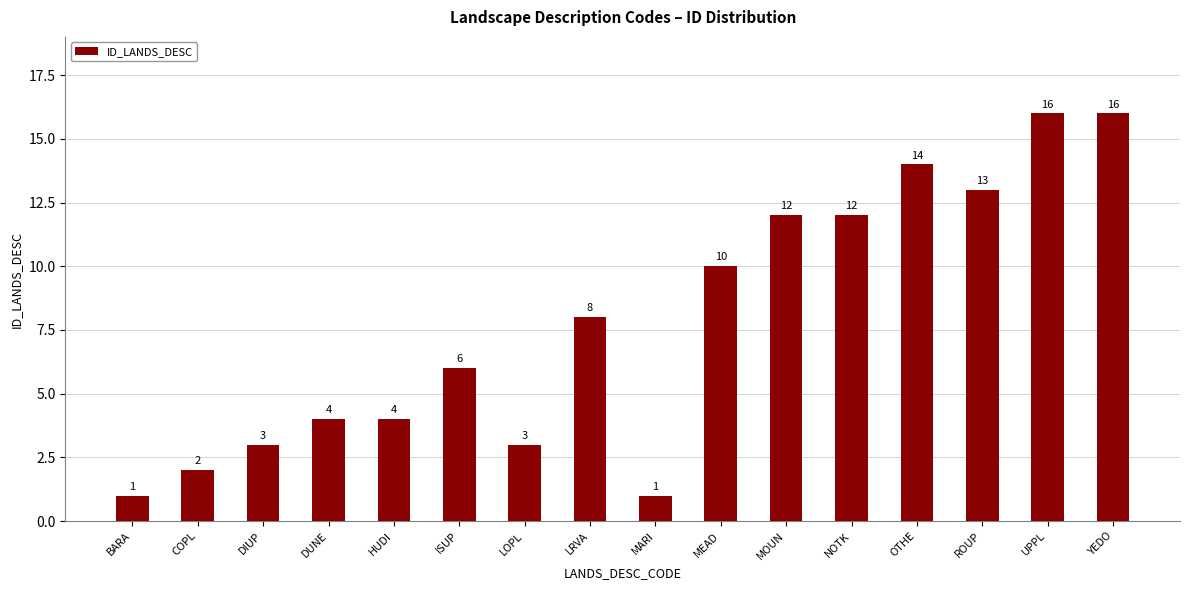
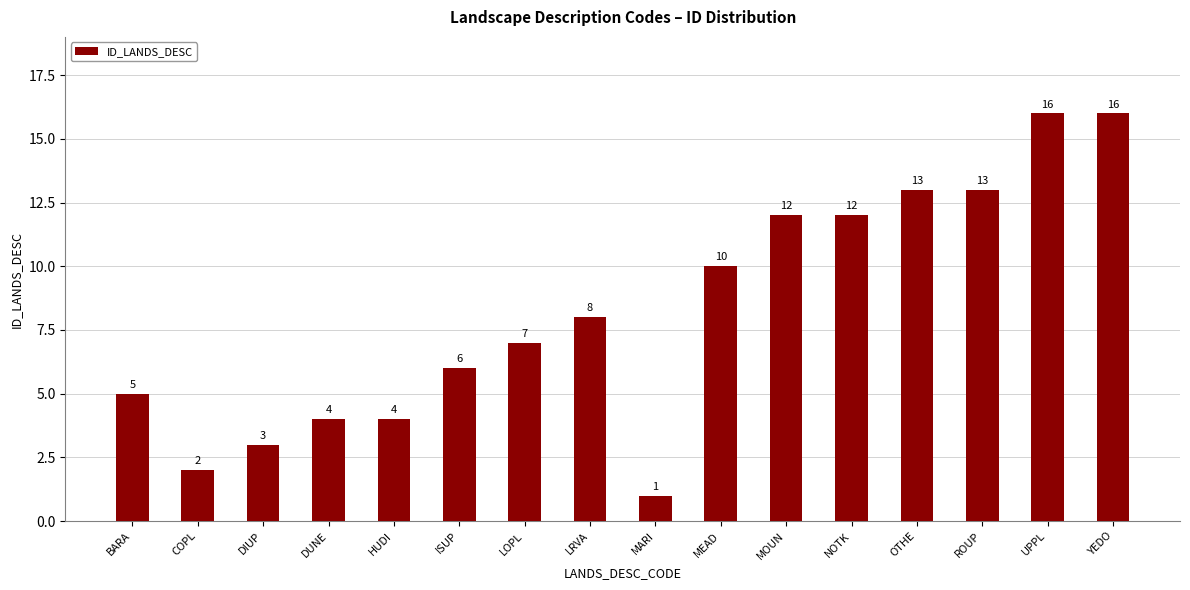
BARA: 1 -> 5
LOPL: 3 -> 7
OTHE: 14 -> 13
